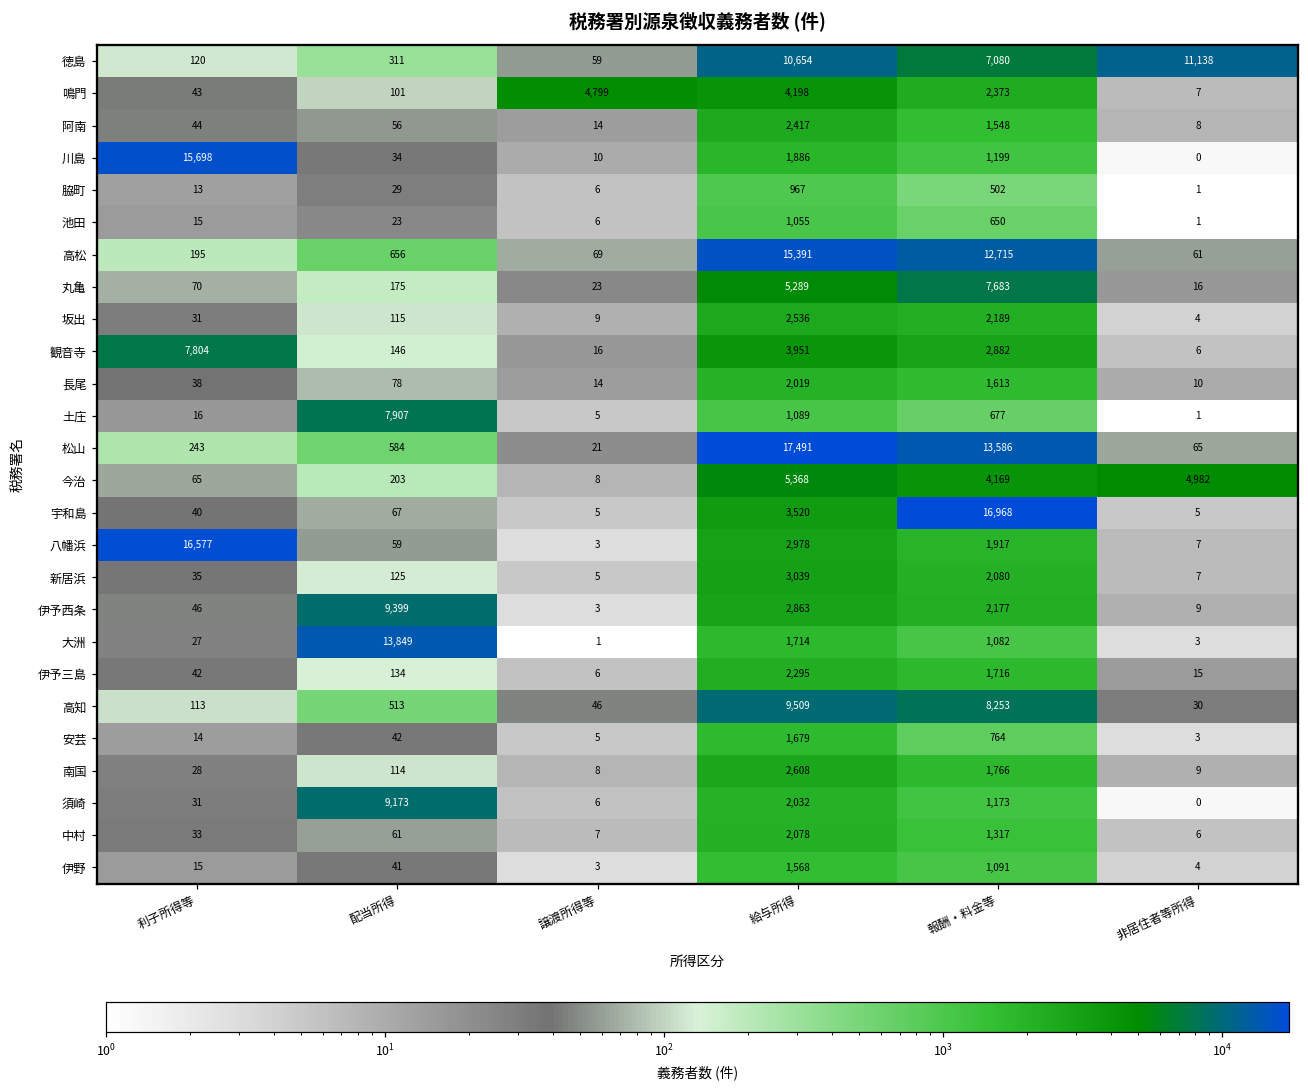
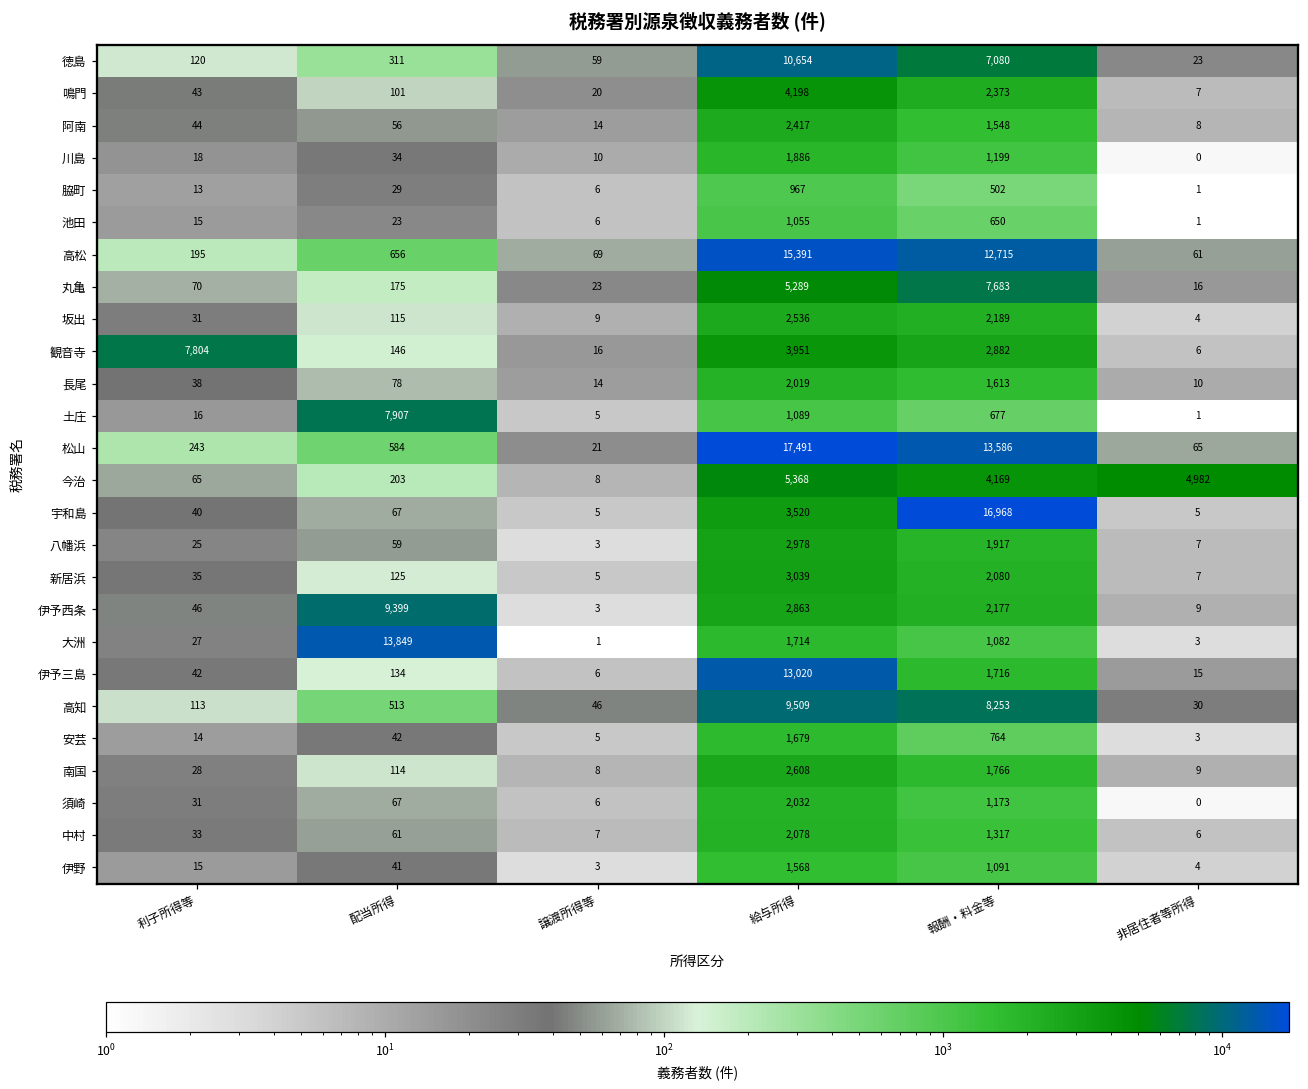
徳島, 非居住者等所得: 11,138 -> 23
鳴門, 譲渡所得等: 4,799 -> 20
川島, 利子所得等: 15,698 -> 18
八幡浜, 利子所得等: 16,577 -> 25
伊予三島, 給与所得: 2,295 -> 13,020
須崎, 配当所得: 9,173 -> 67
